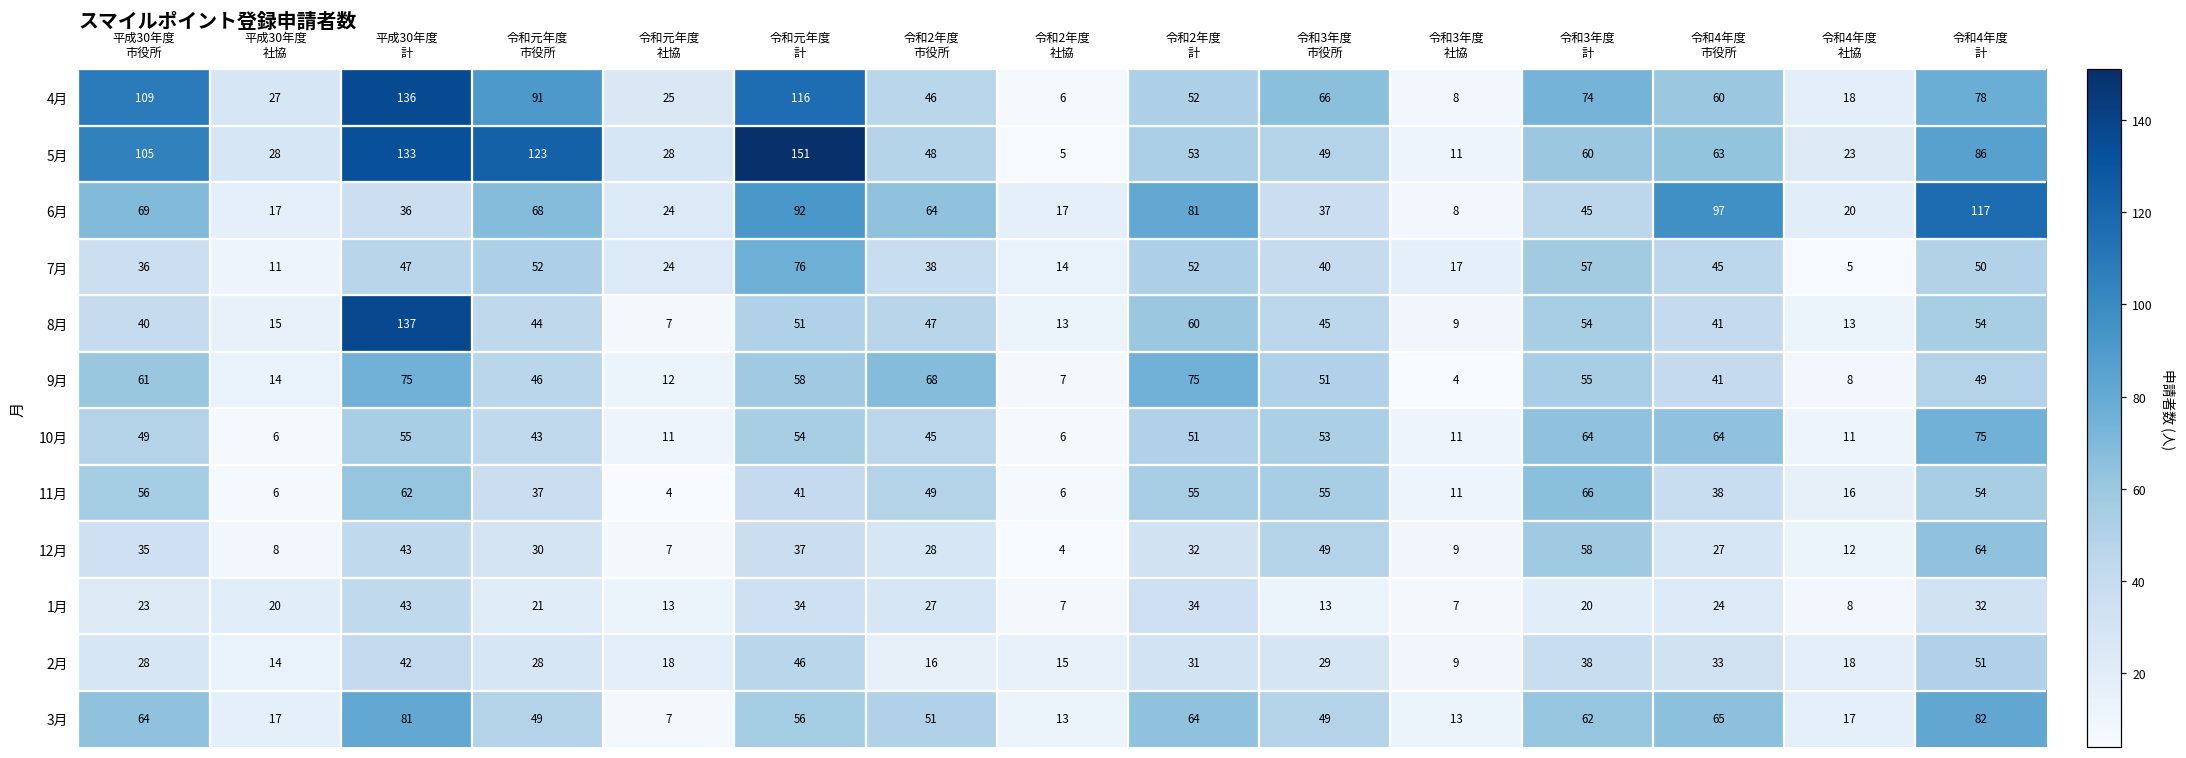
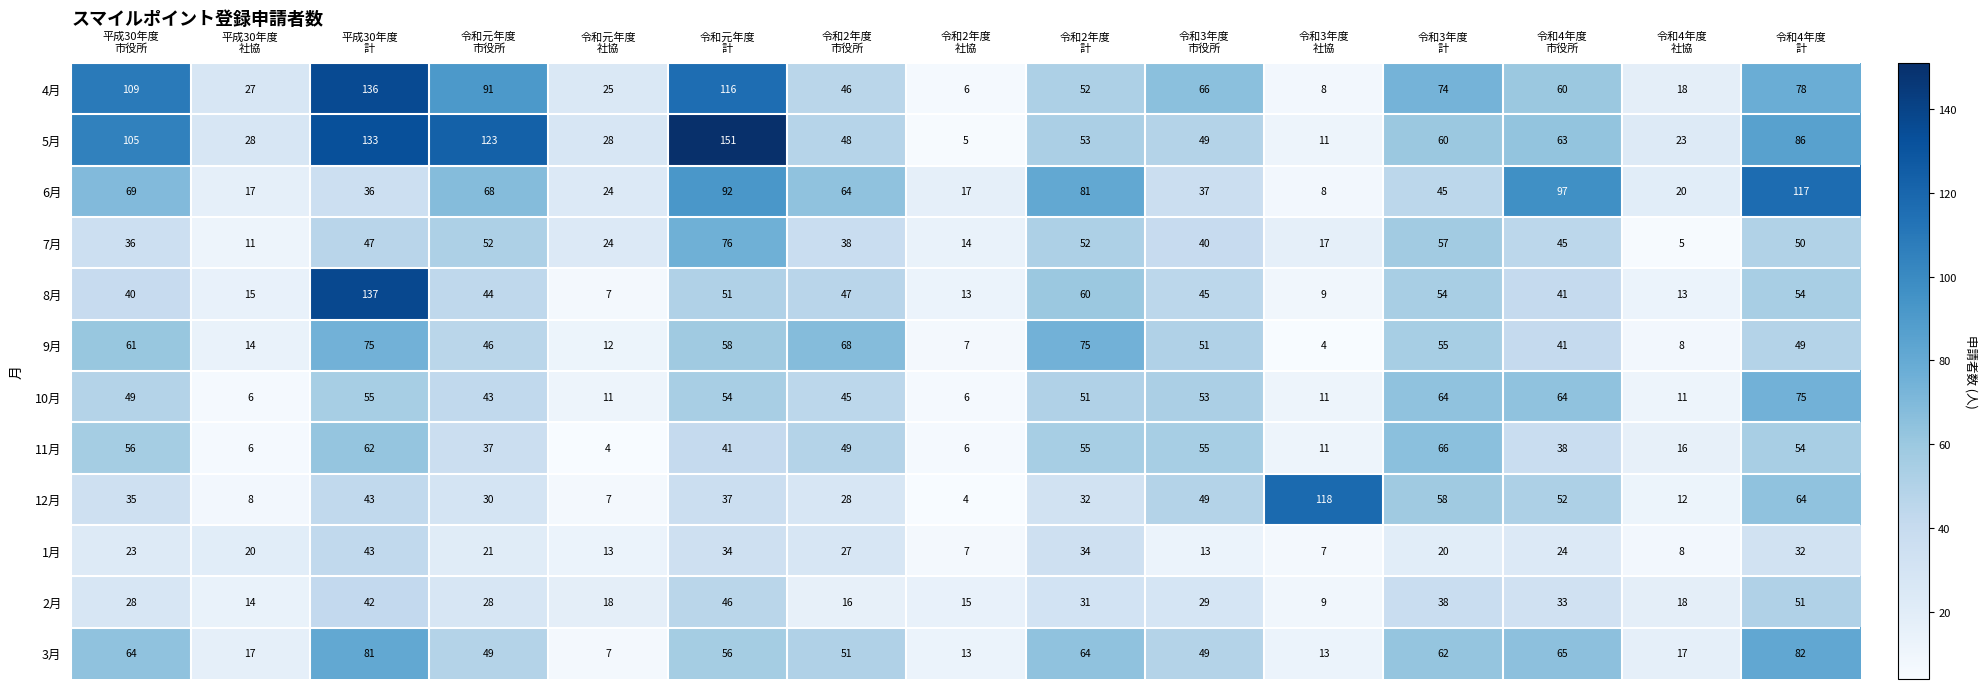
12月, 令和3年度 社協: 9 -> 118
12月, 令和4年度 市役所: 27 -> 52
